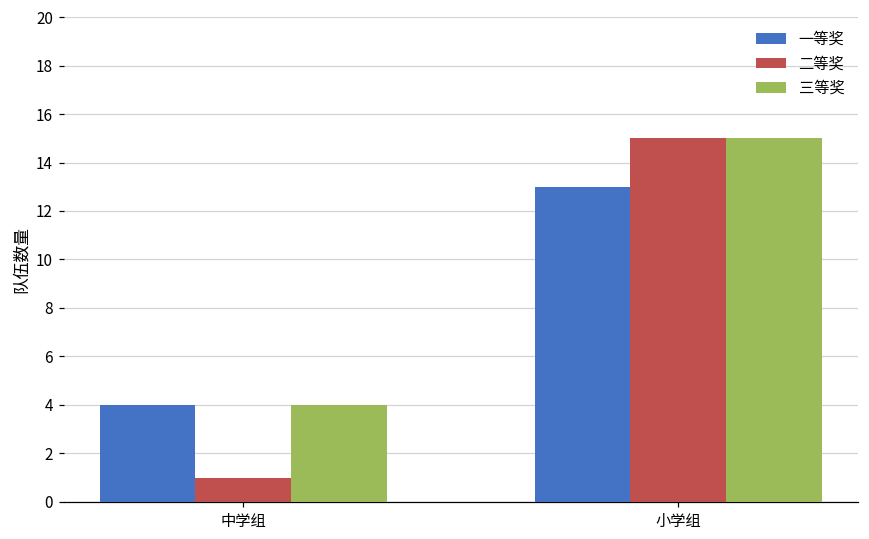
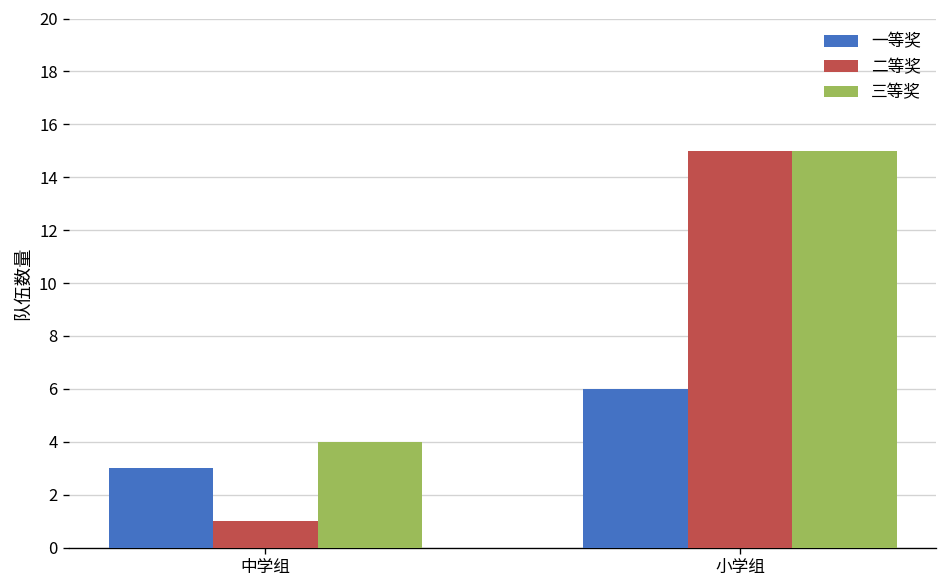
一等奖, 中学组: 4 -> 3
一等奖, 小学组: 13 -> 6
